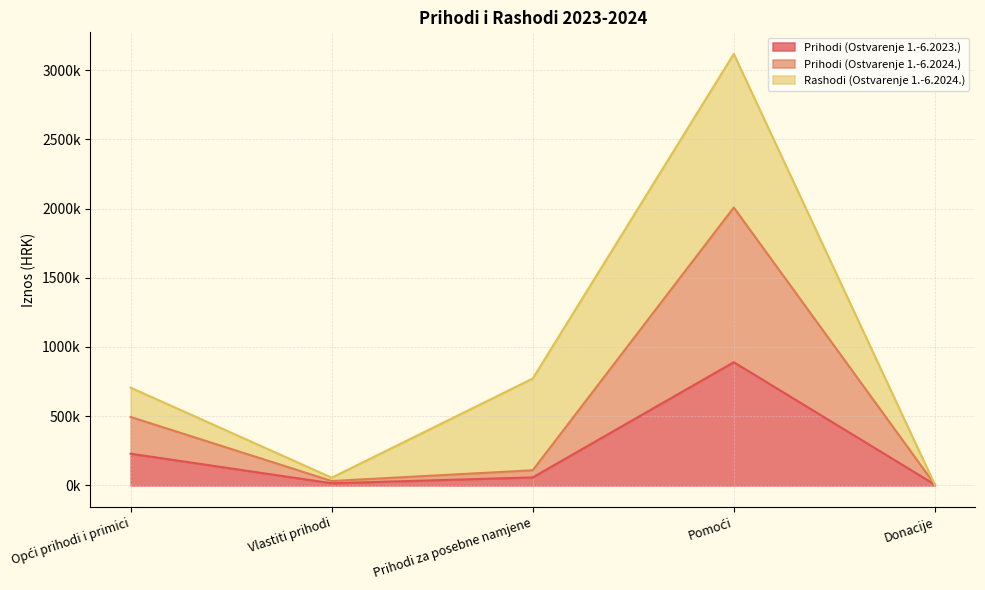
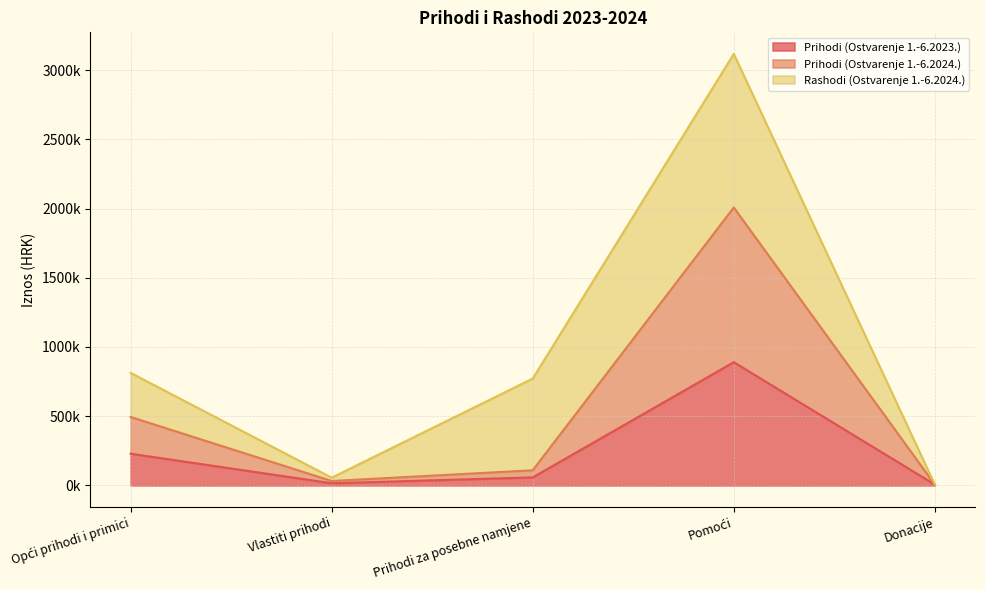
Rashodi (Ostvarenje 1.-6.2024.), Opći prihodi i primici: 210000 -> 320000
